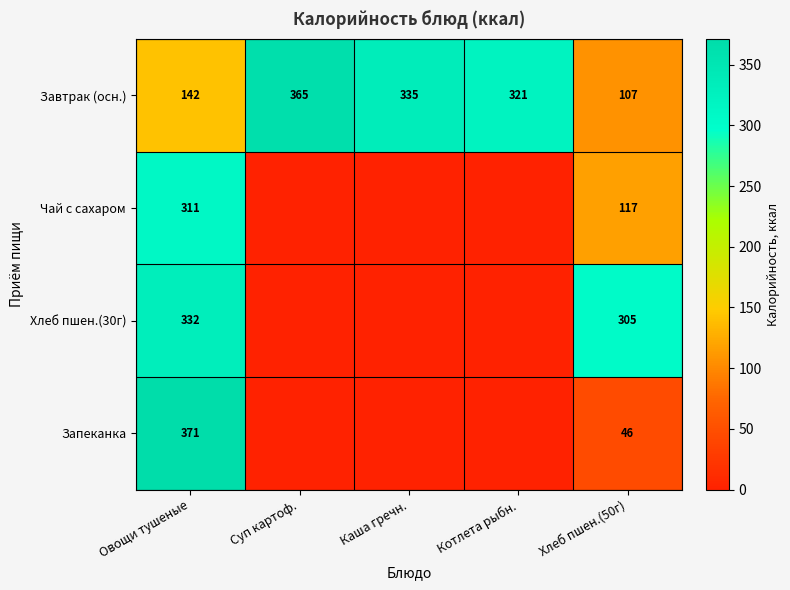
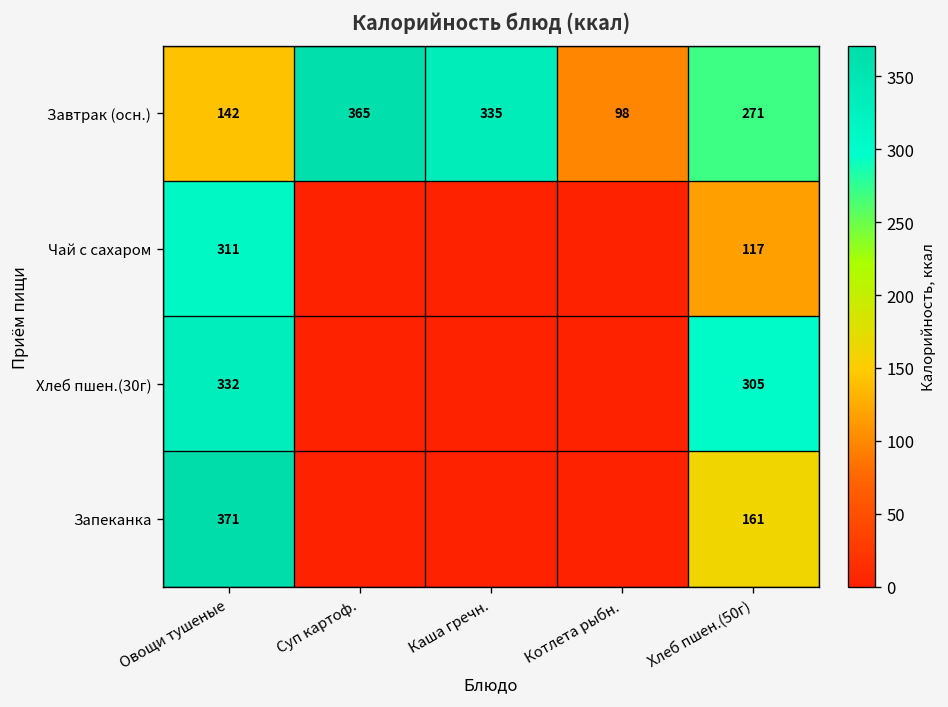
Завтрак (осн.), Котлета рыбн.: 321 -> 98
Завтрак (осн.), Хлеб пшен.(50г): 107 -> 271
Запеканка, Хлеб пшен.(50г): 46 -> 161
